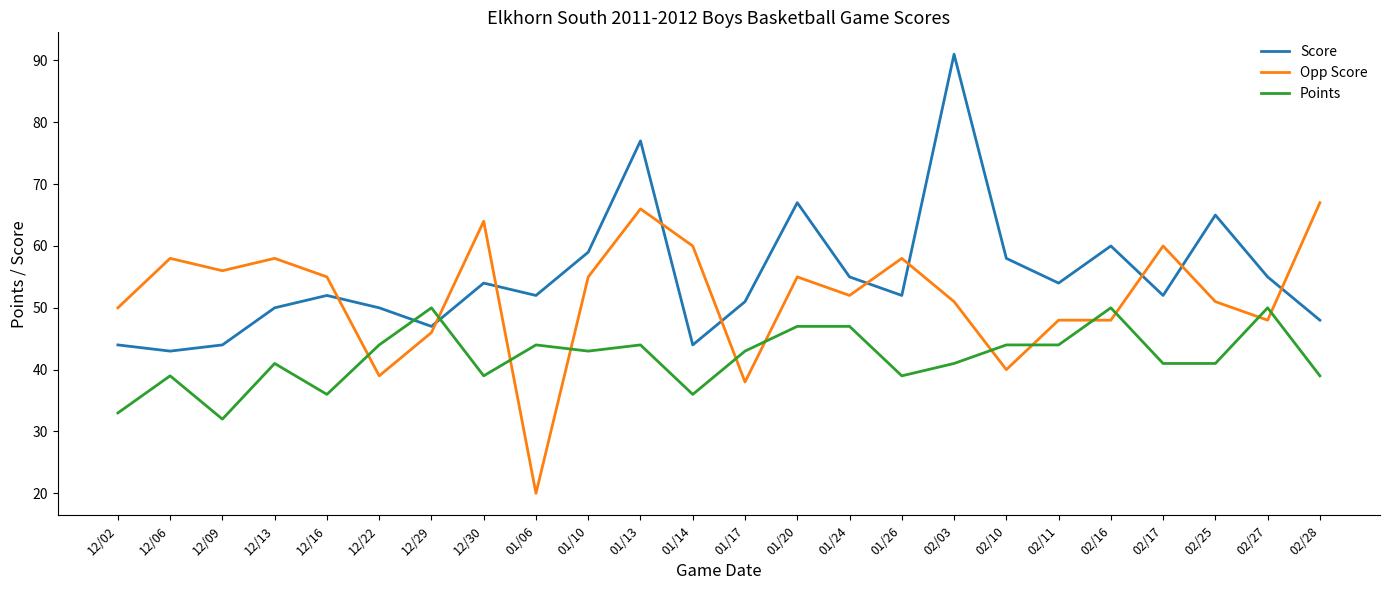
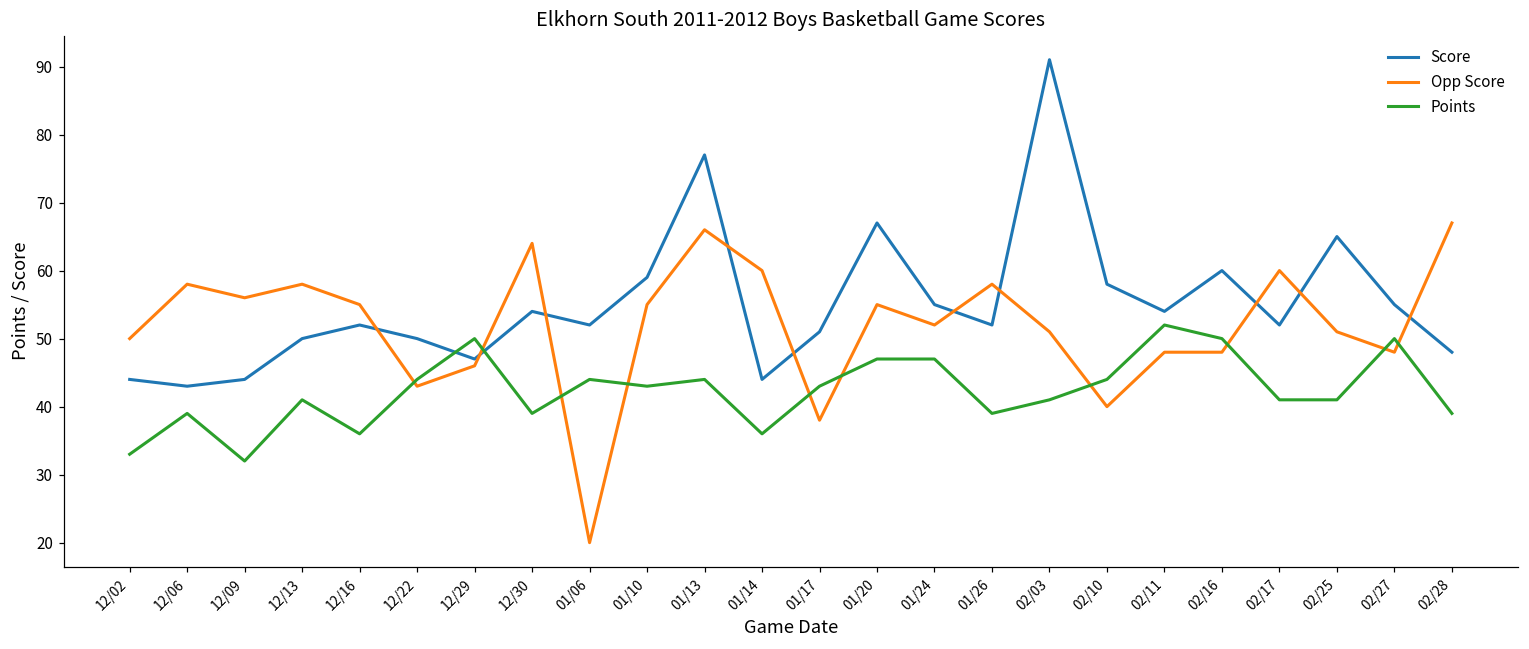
Opp Score, 12/22: 39 -> 43
Points, 02/11: 44 -> 52
